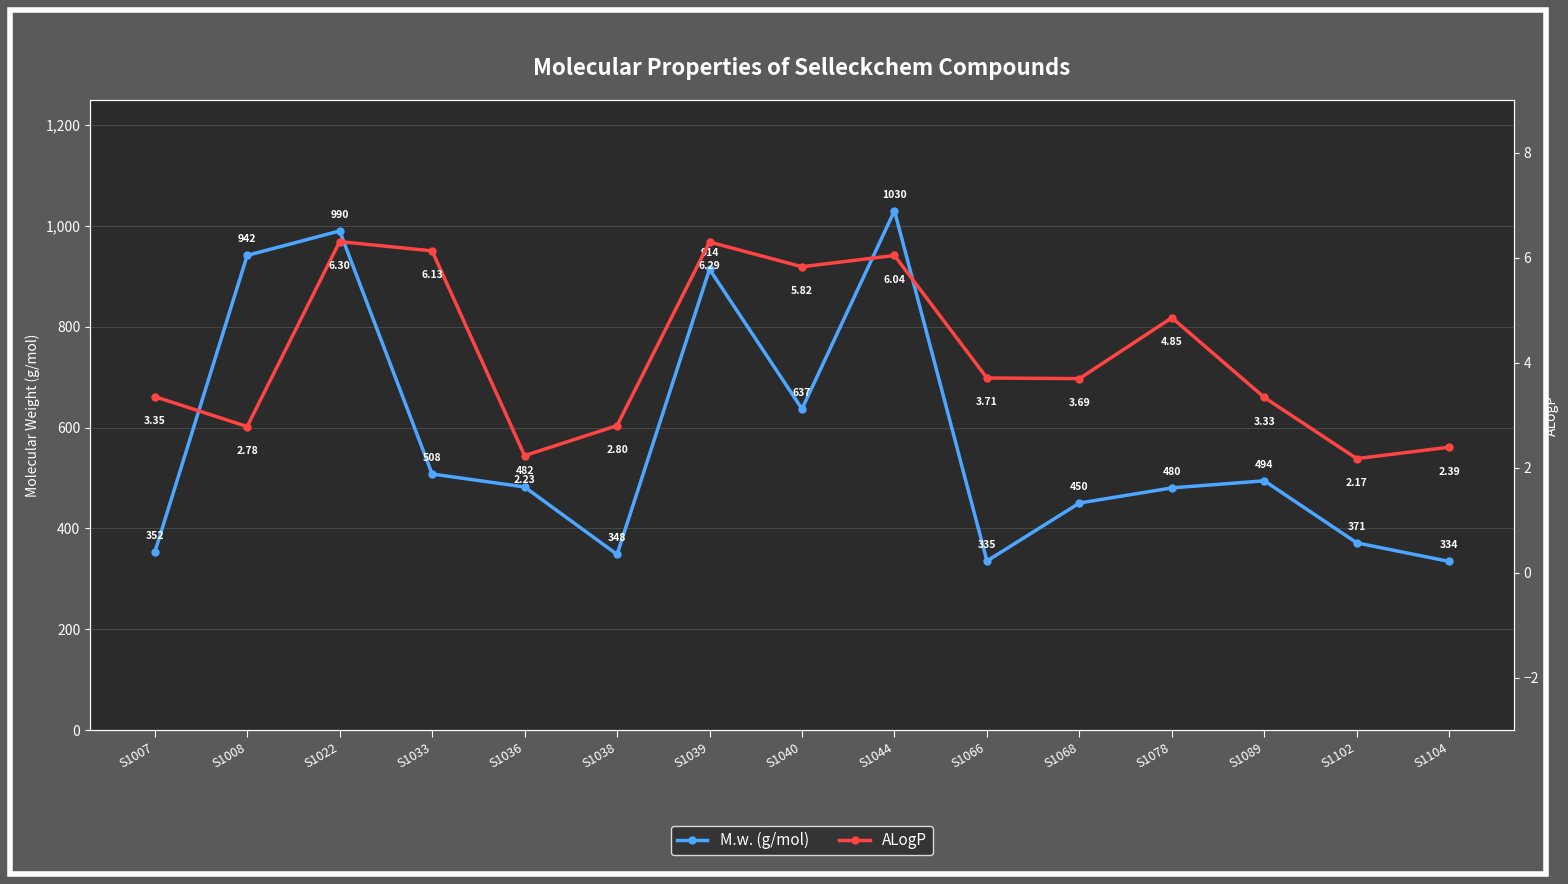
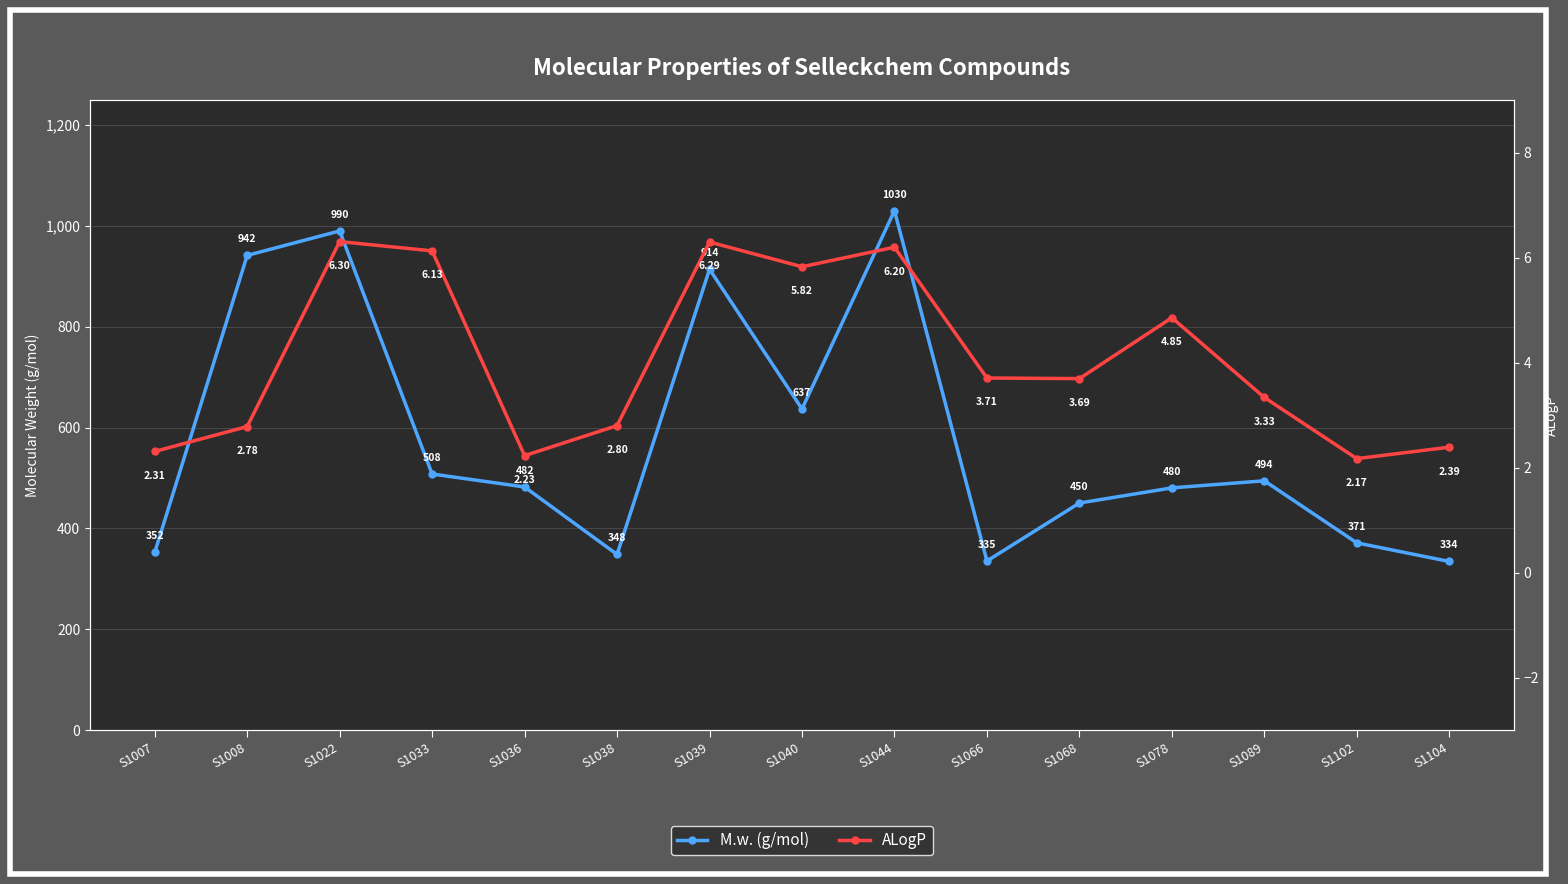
ALogP, S1007: 3.35 -> 2.31
ALogP, S1044: 6.04 -> 6.20
